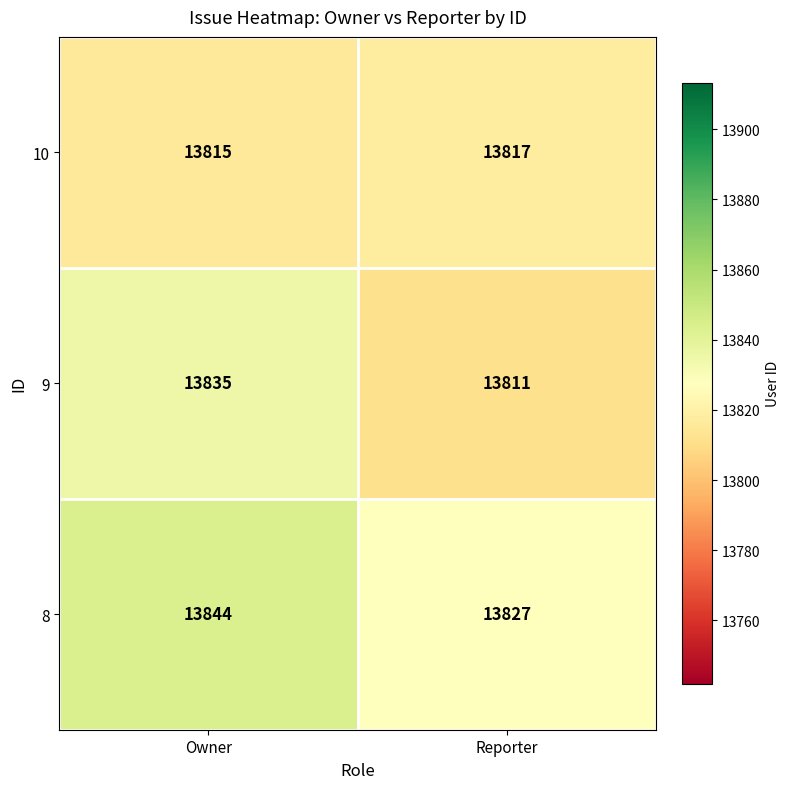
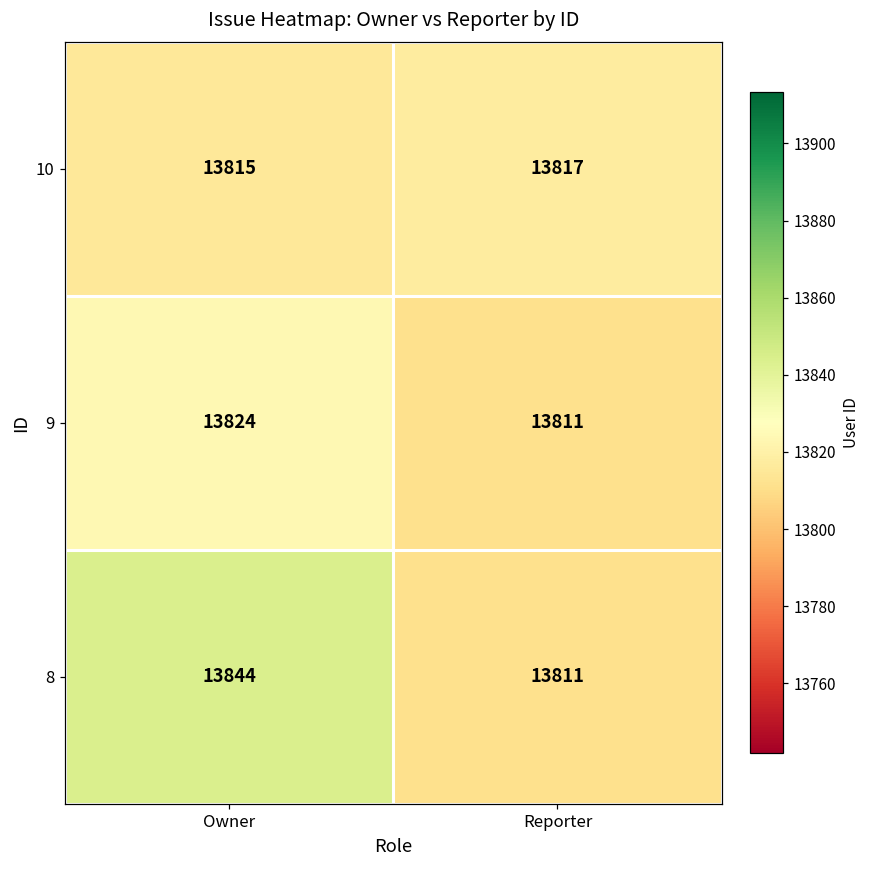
9, Owner: 13835 -> 13824
8, Reporter: 13827 -> 13811
